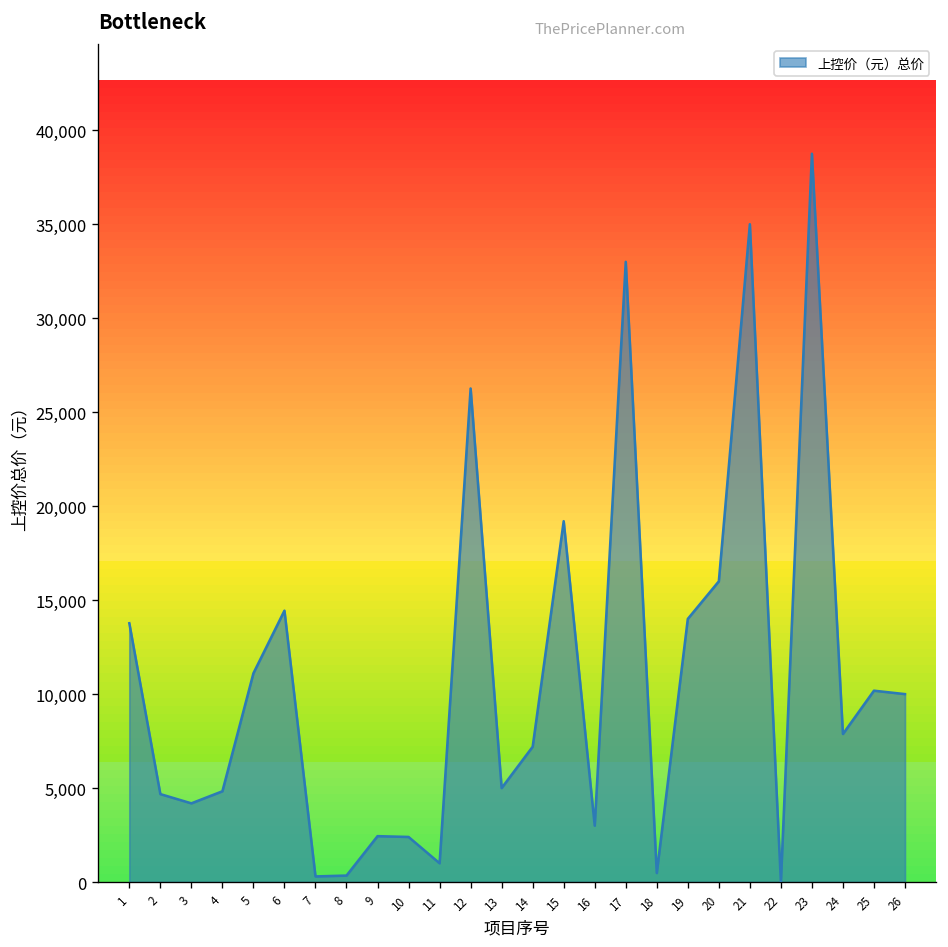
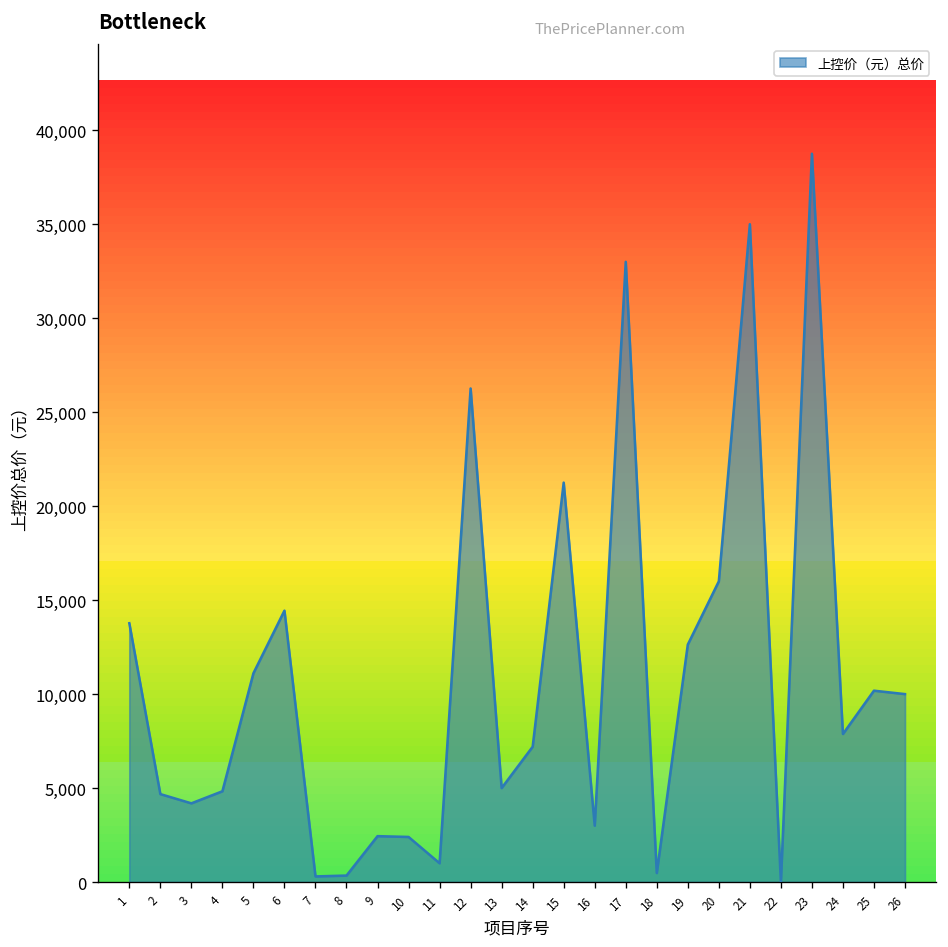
15: 19,200 -> 21,300
19: 14,000 -> 12,600
